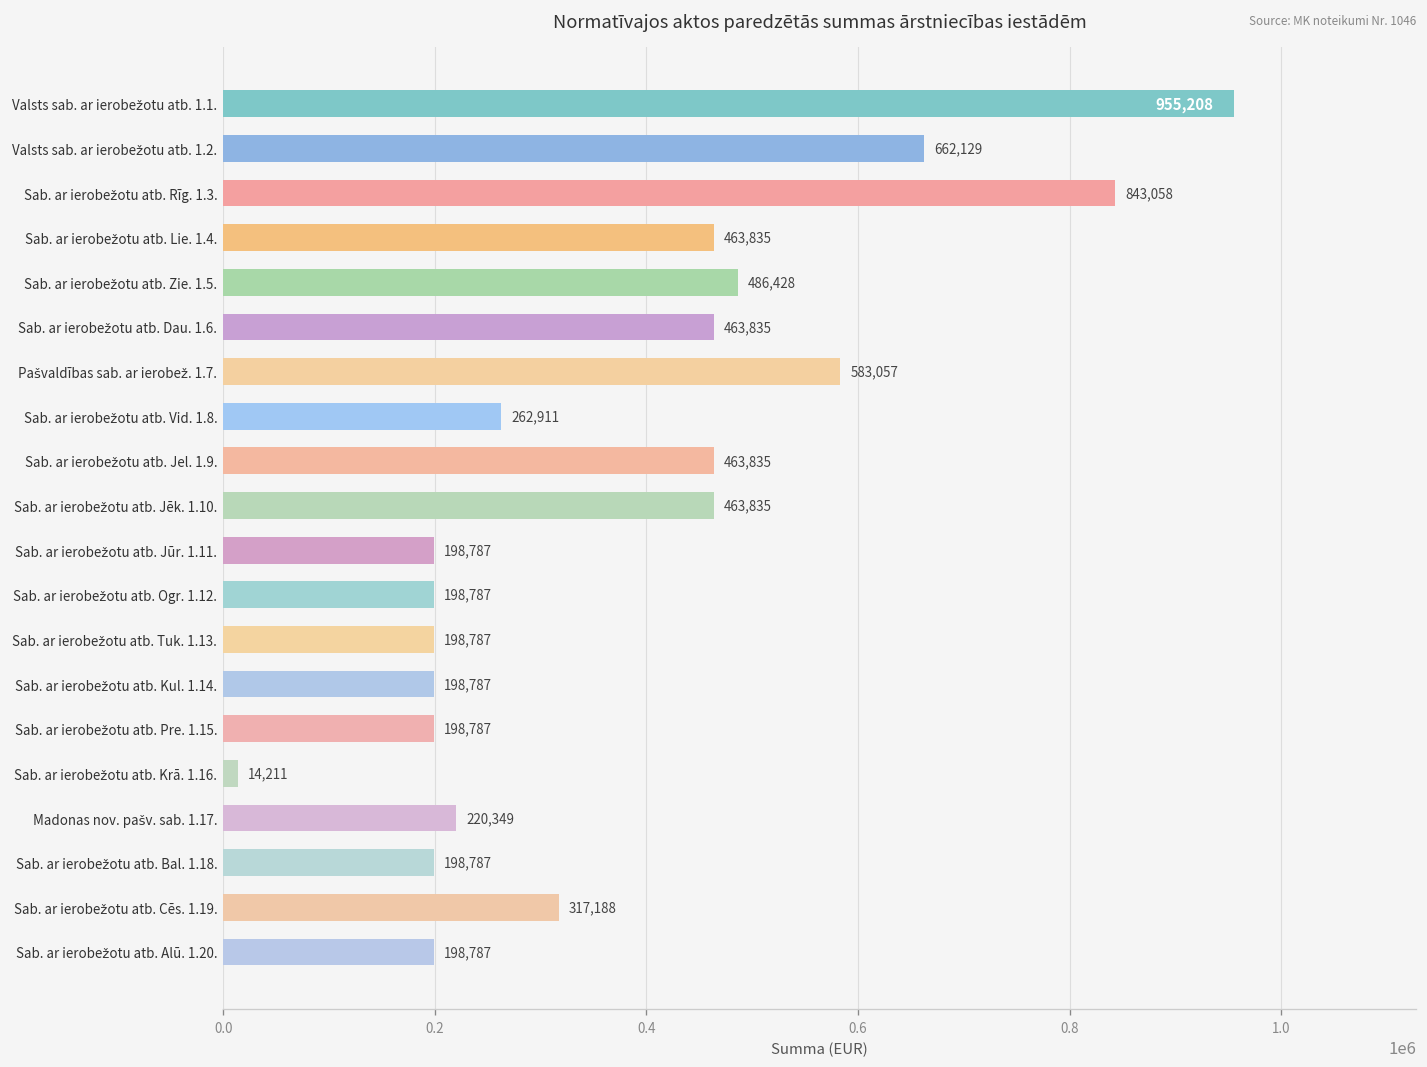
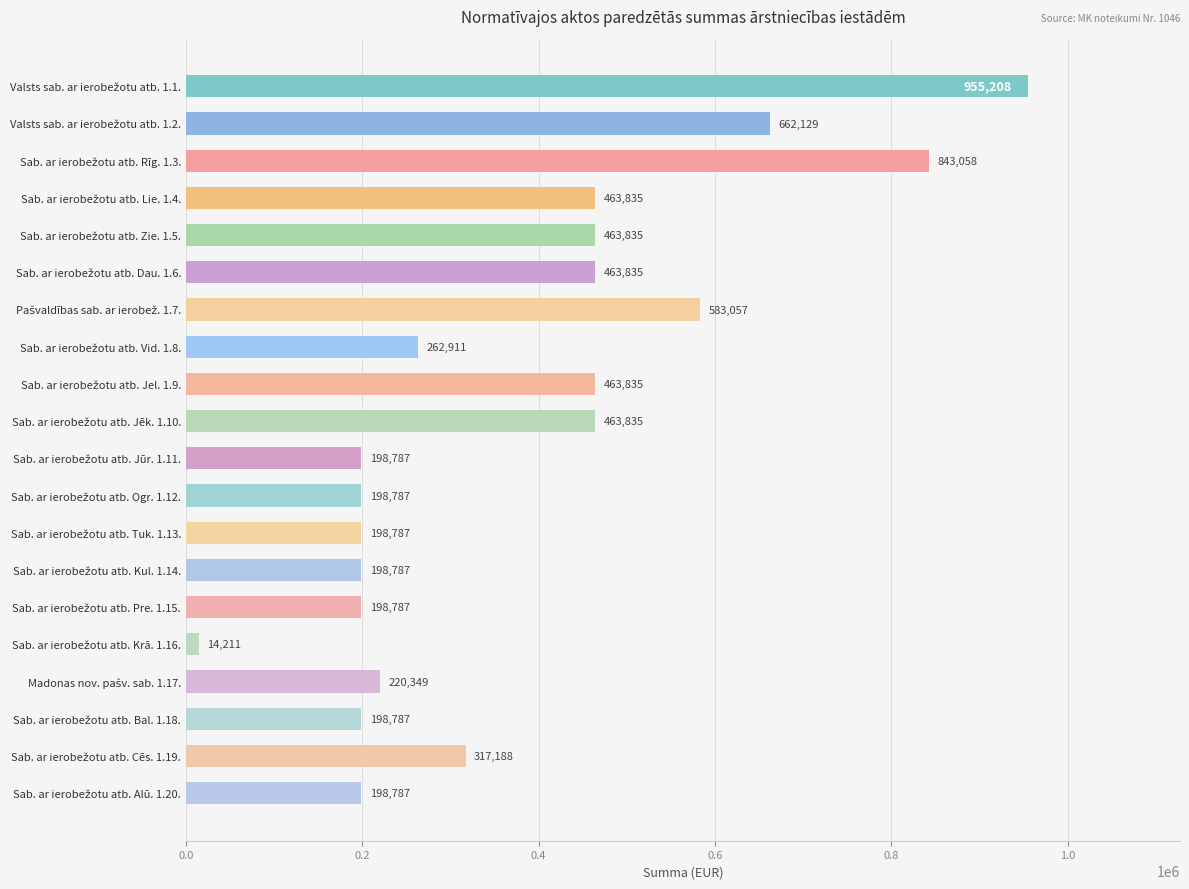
Sab. ar ierobežotu atb. Zie. 1.5.: 486,428 -> 463,835
